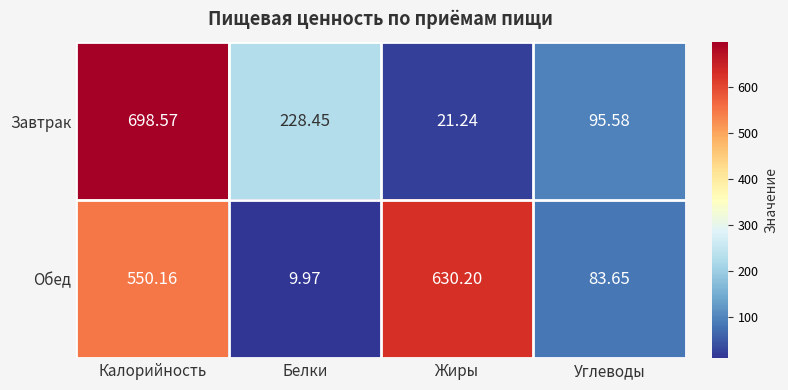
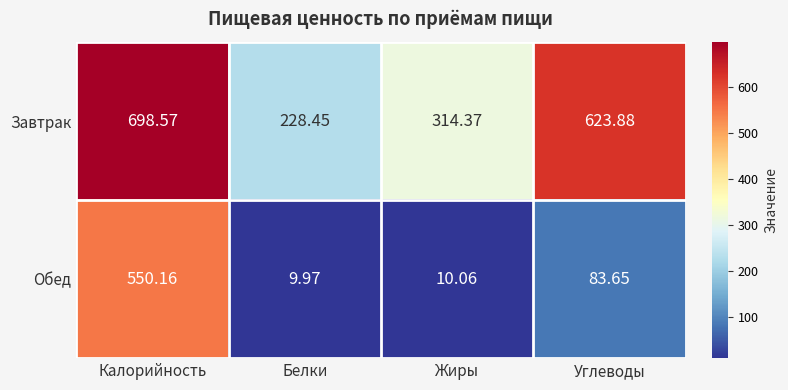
Завтрак, Жиры: 21.24 -> 314.37
Завтрак, Углеводы: 95.58 -> 623.88
Обед, Жиры: 630.20 -> 10.06
